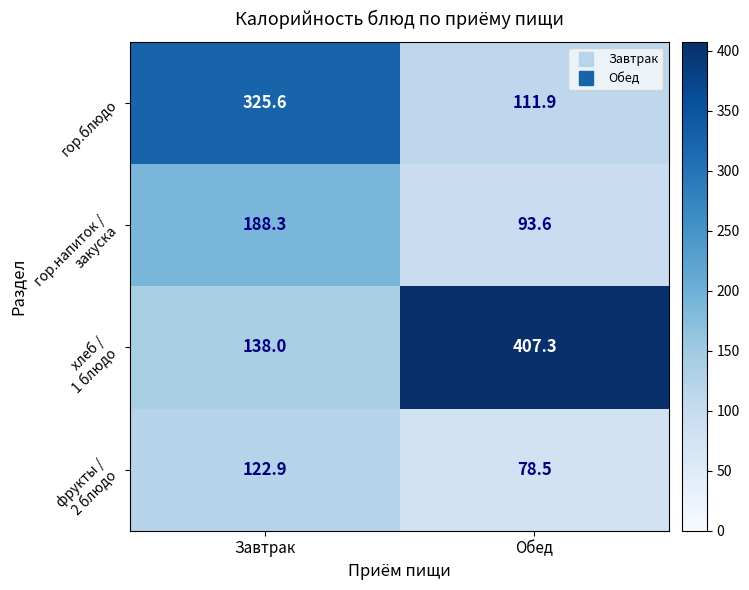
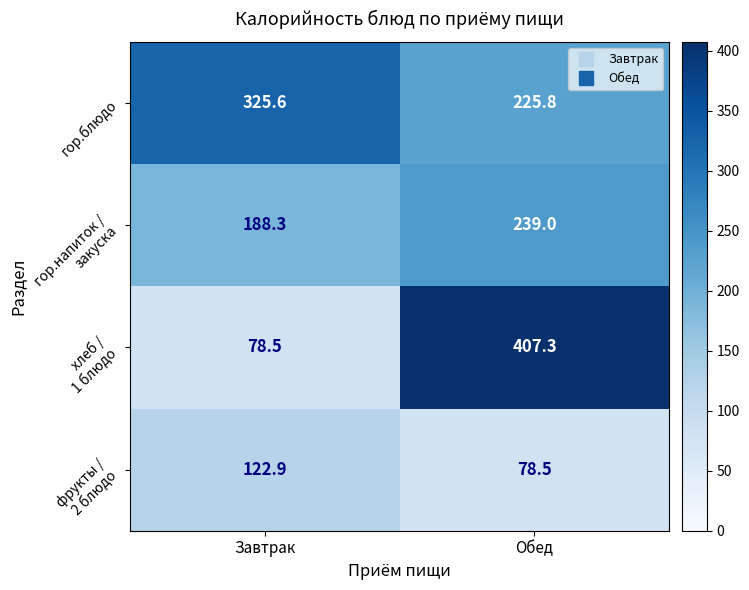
гор.блюдо, Обед: 111.9 -> 225.8
гор.напиток / закуска, Обед: 93.6 -> 239.0
хлеб / 1 блюдо, Завтрак: 138.0 -> 78.5
